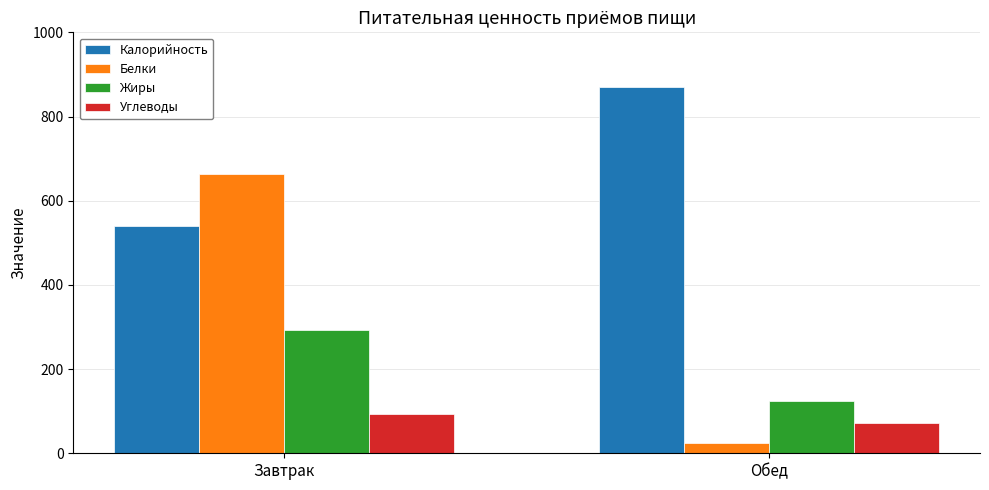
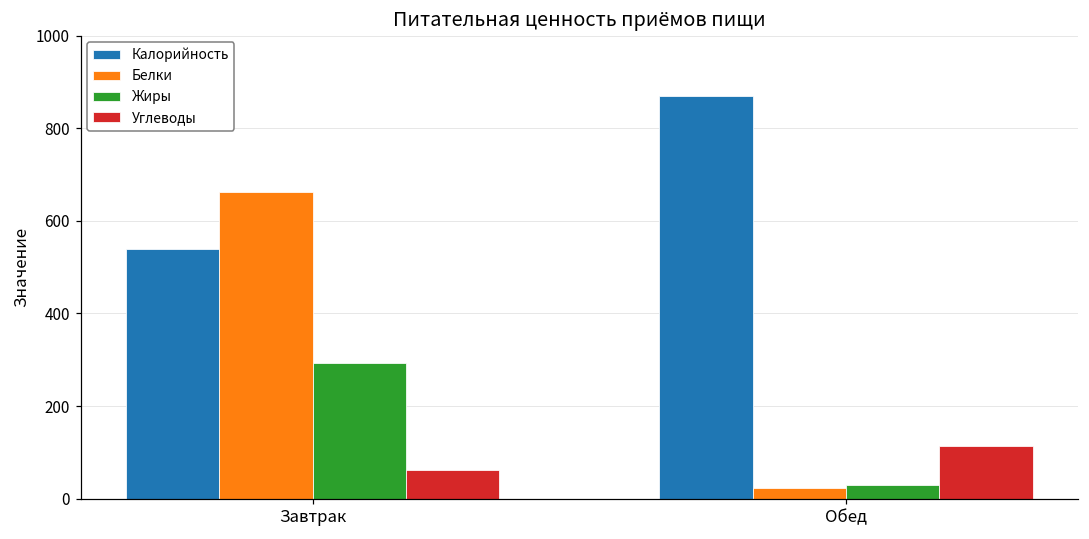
Углеводы, Завтрак: 90 -> 60
Жиры, Обед: 120 -> 30
Углеводы, Обед: 70 -> 110
